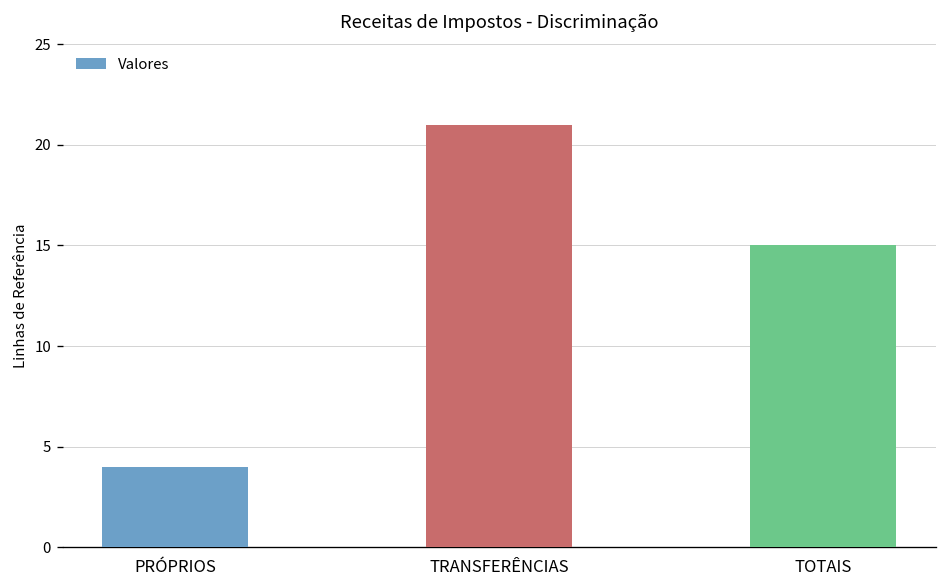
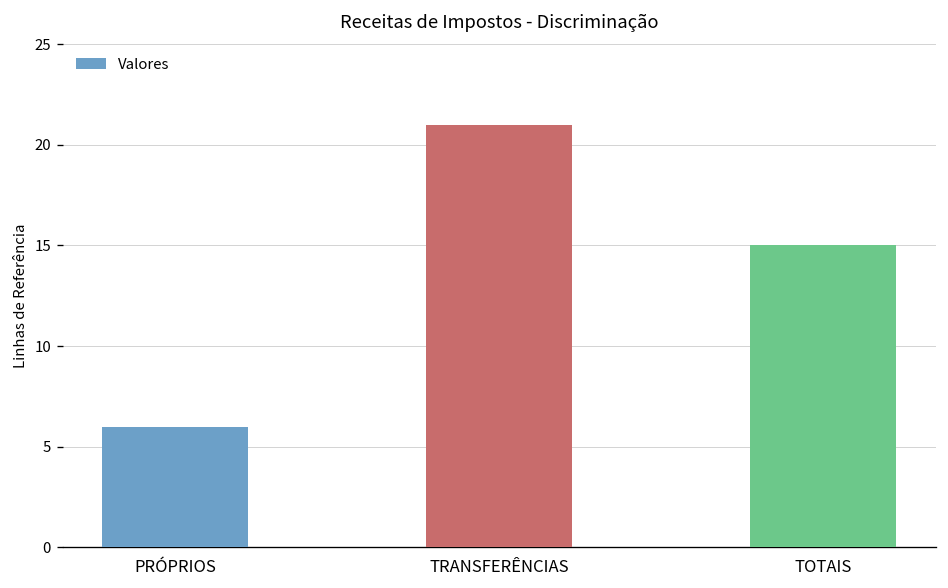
PRÓPRIOS: 4 -> 6
